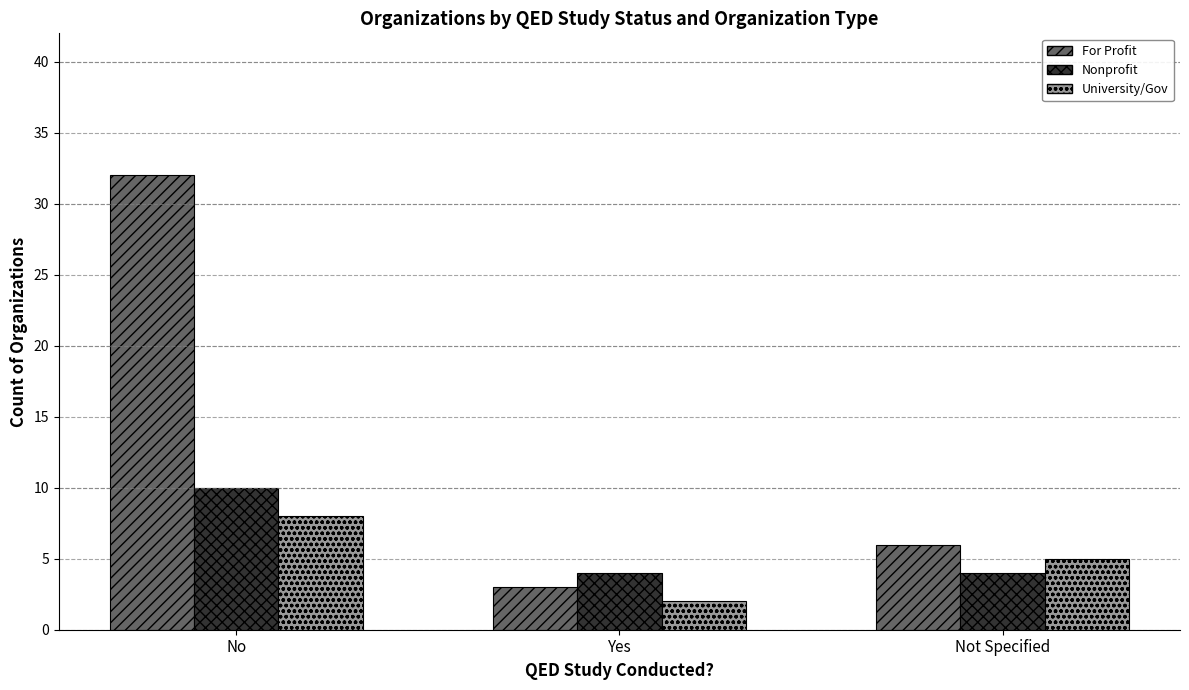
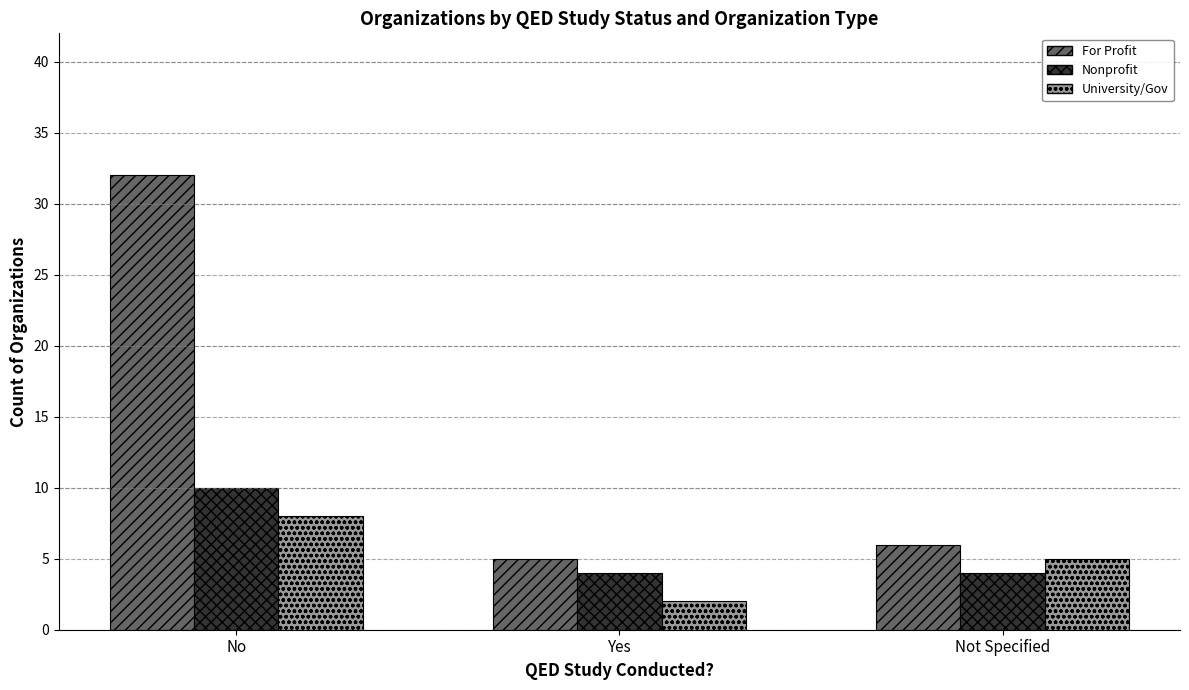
For Profit, Yes: 3 -> 5
